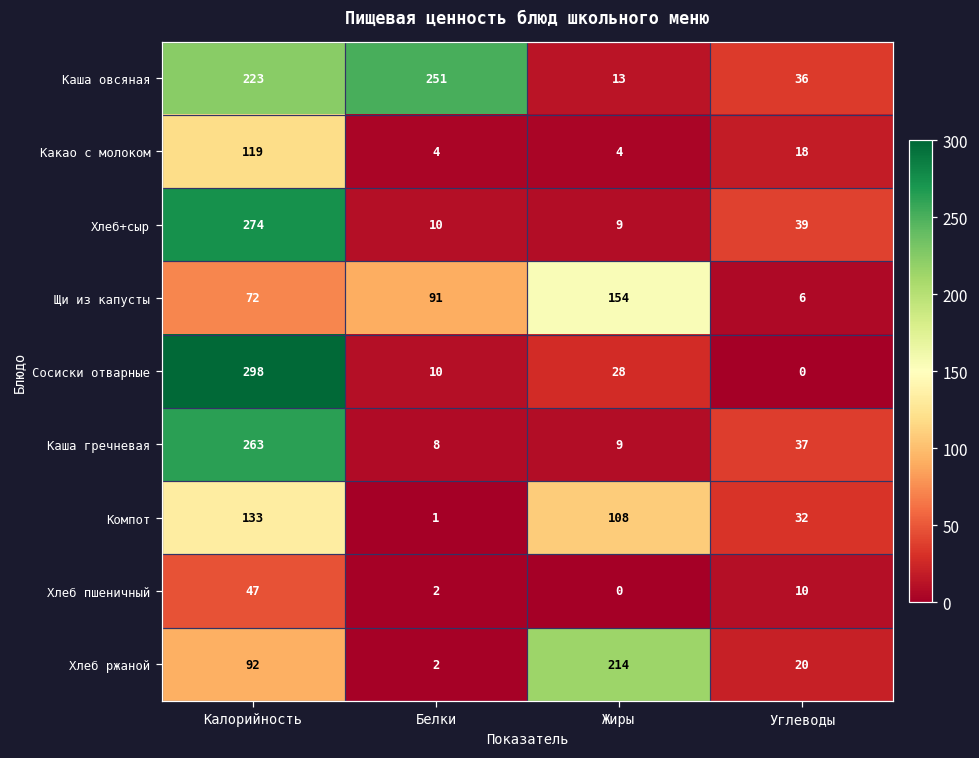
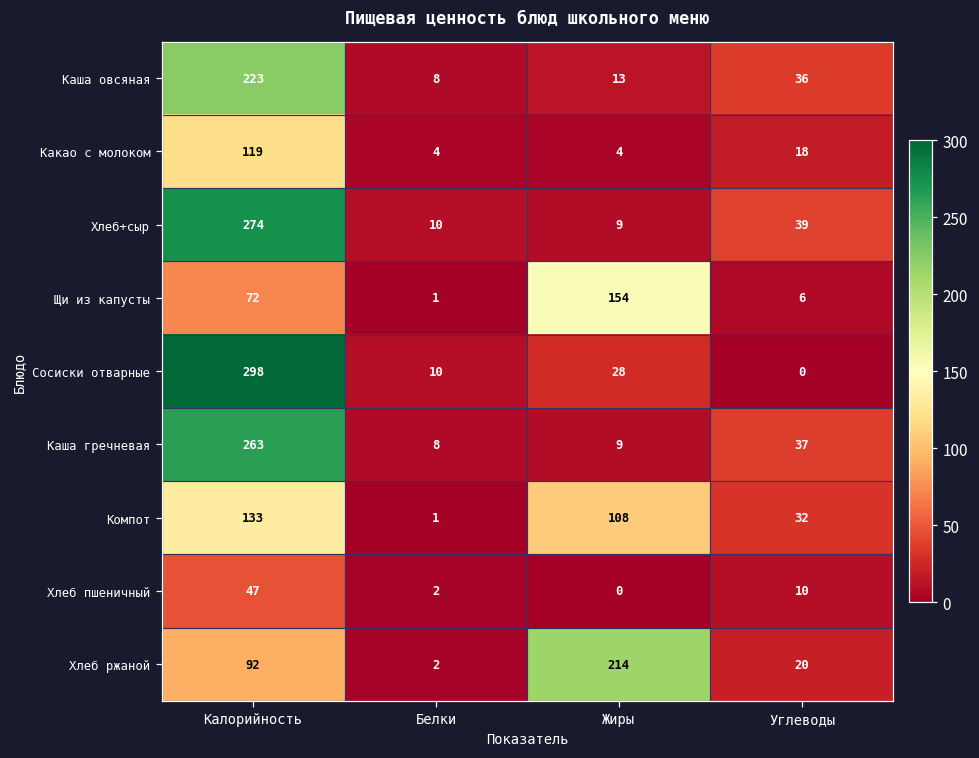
Каша овсяная, Белки: 251 -> 8
Щи из капусты, Белки: 91 -> 1
